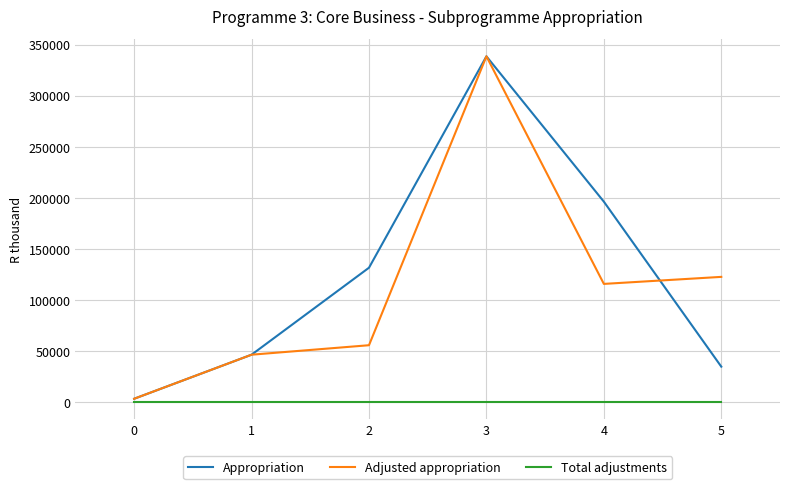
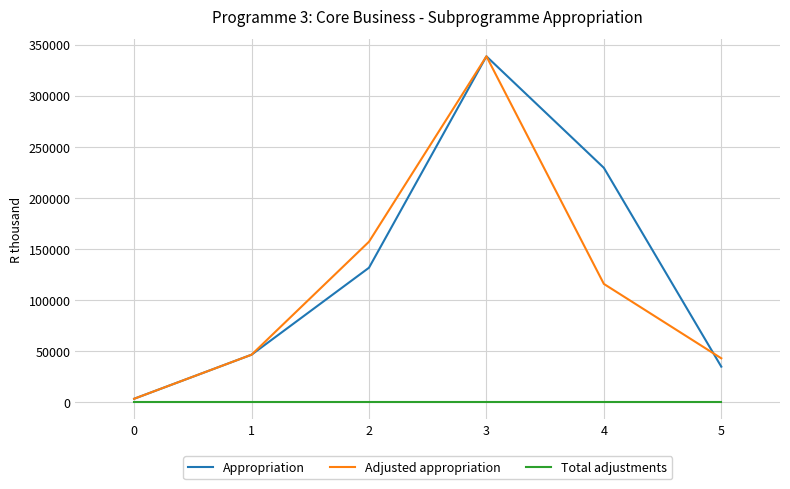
Adjusted appropriation, 2: 56000 -> 157000
Appropriation, 4: 196000 -> 229000
Adjusted appropriation, 5: 123000 -> 43000
